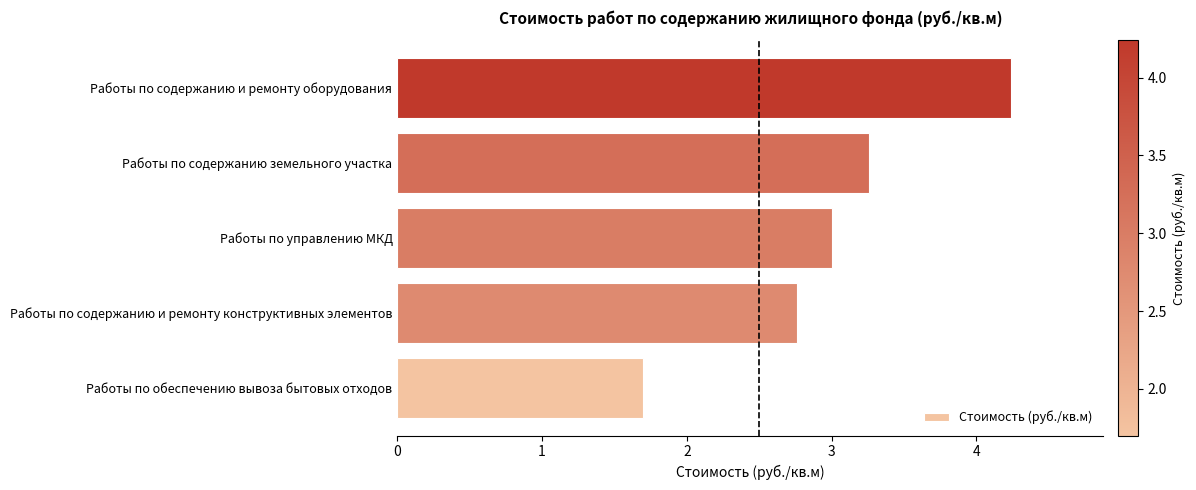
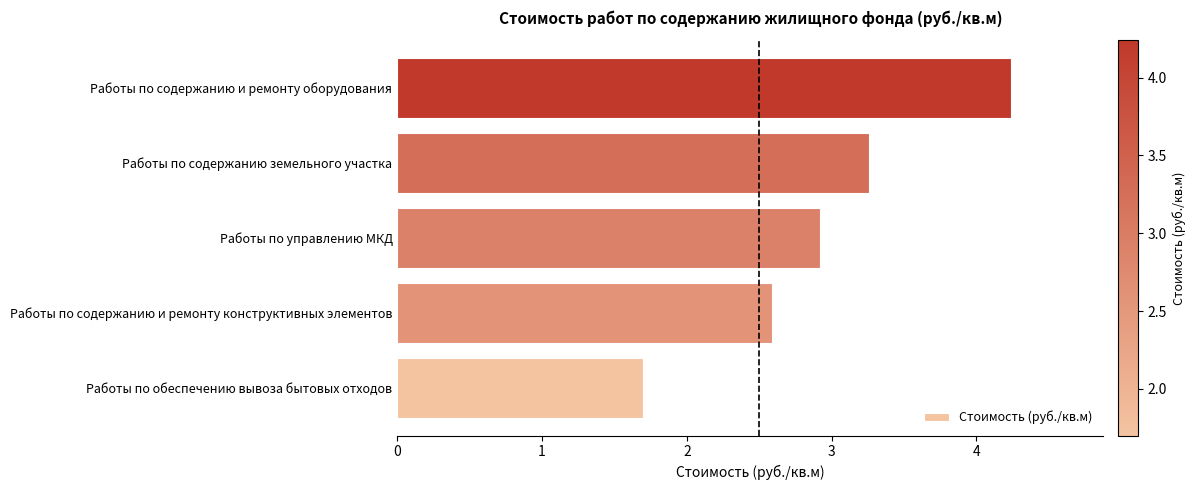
Работы по управлению МКД: 3.00 -> 2.92
Работы по содержанию и ремонту конструктивных элементов: 2.76 -> 2.59
